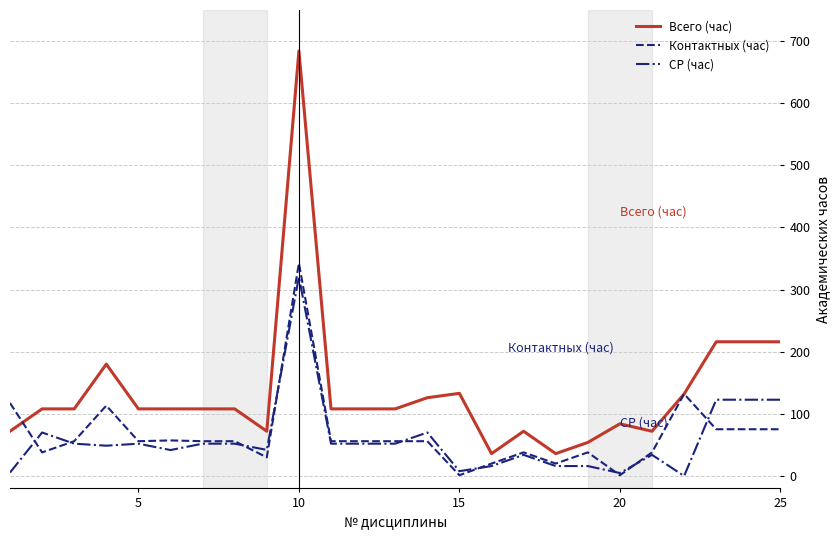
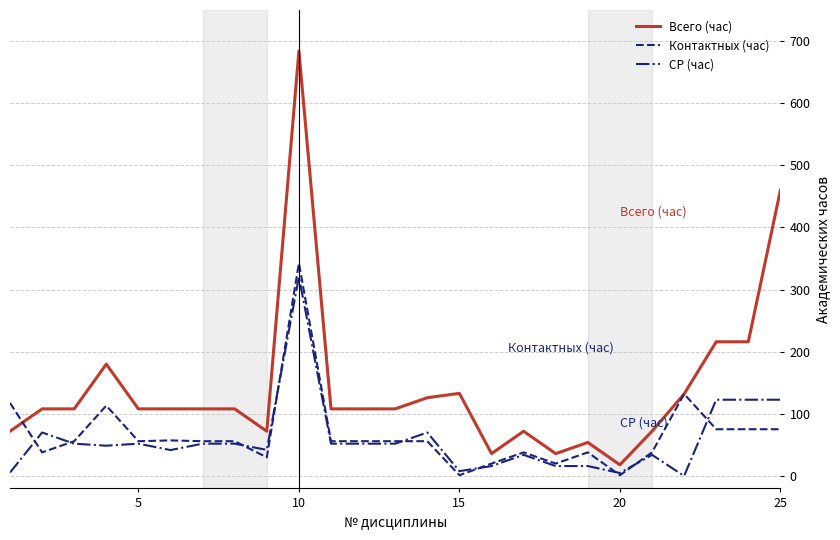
Всего (час), 20: 80 -> 20
Всего (час), 25: 220 -> 460
